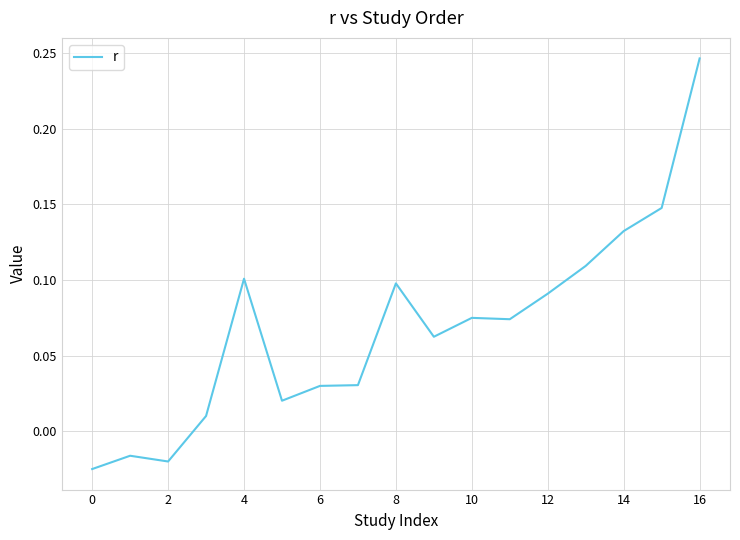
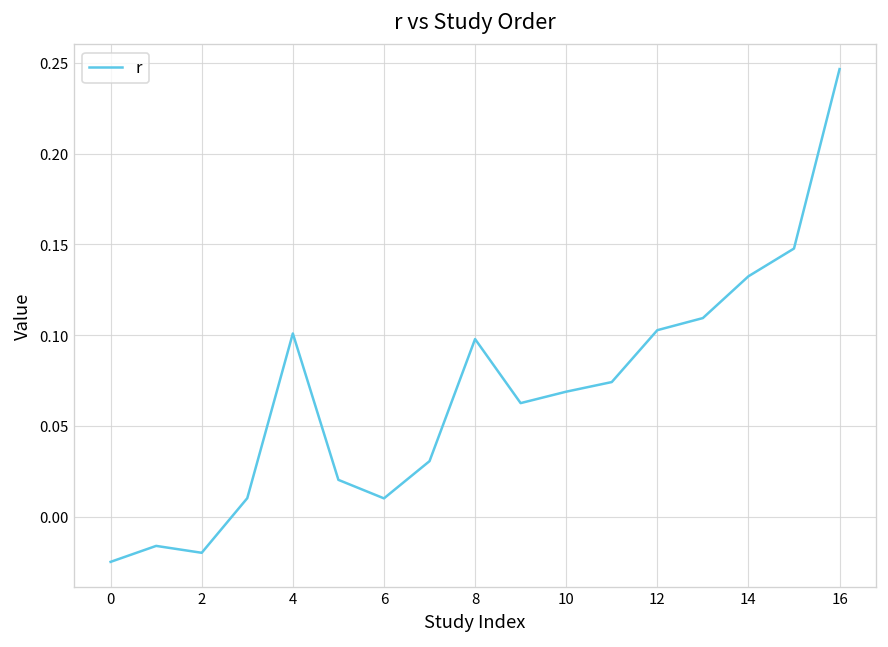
6: 0.03 -> 0.01
10: 0.075 -> 0.069
12: 0.091 -> 0.103
